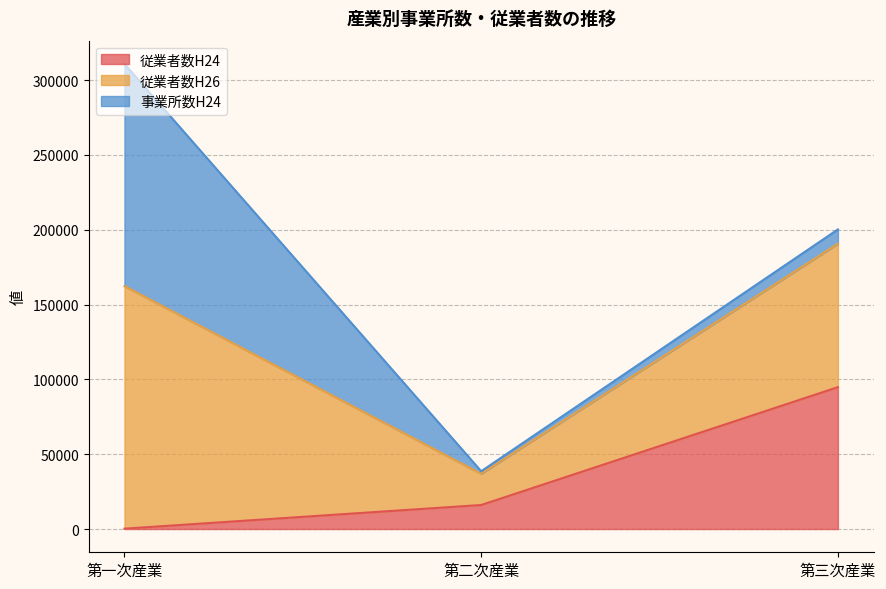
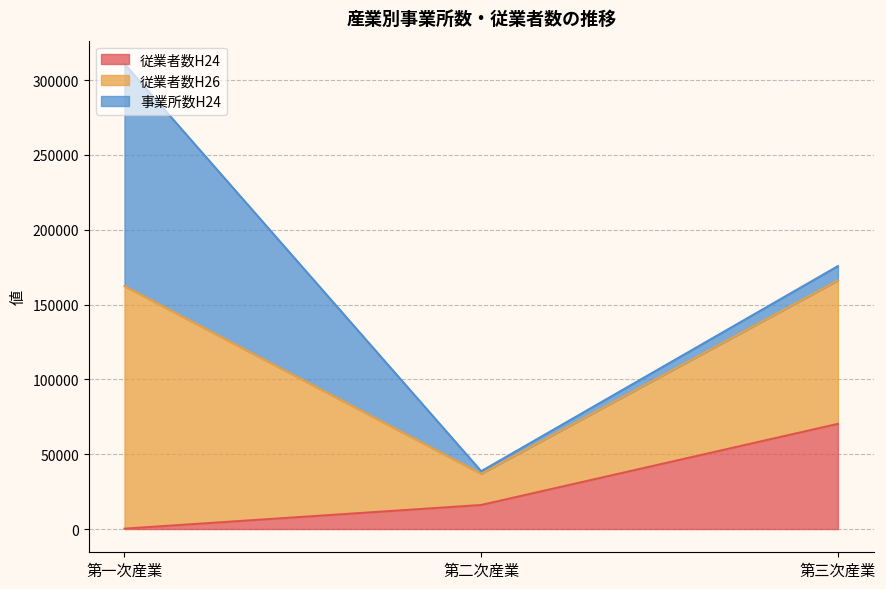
従業者数H24, 第三次産業: 95000 -> 70000
